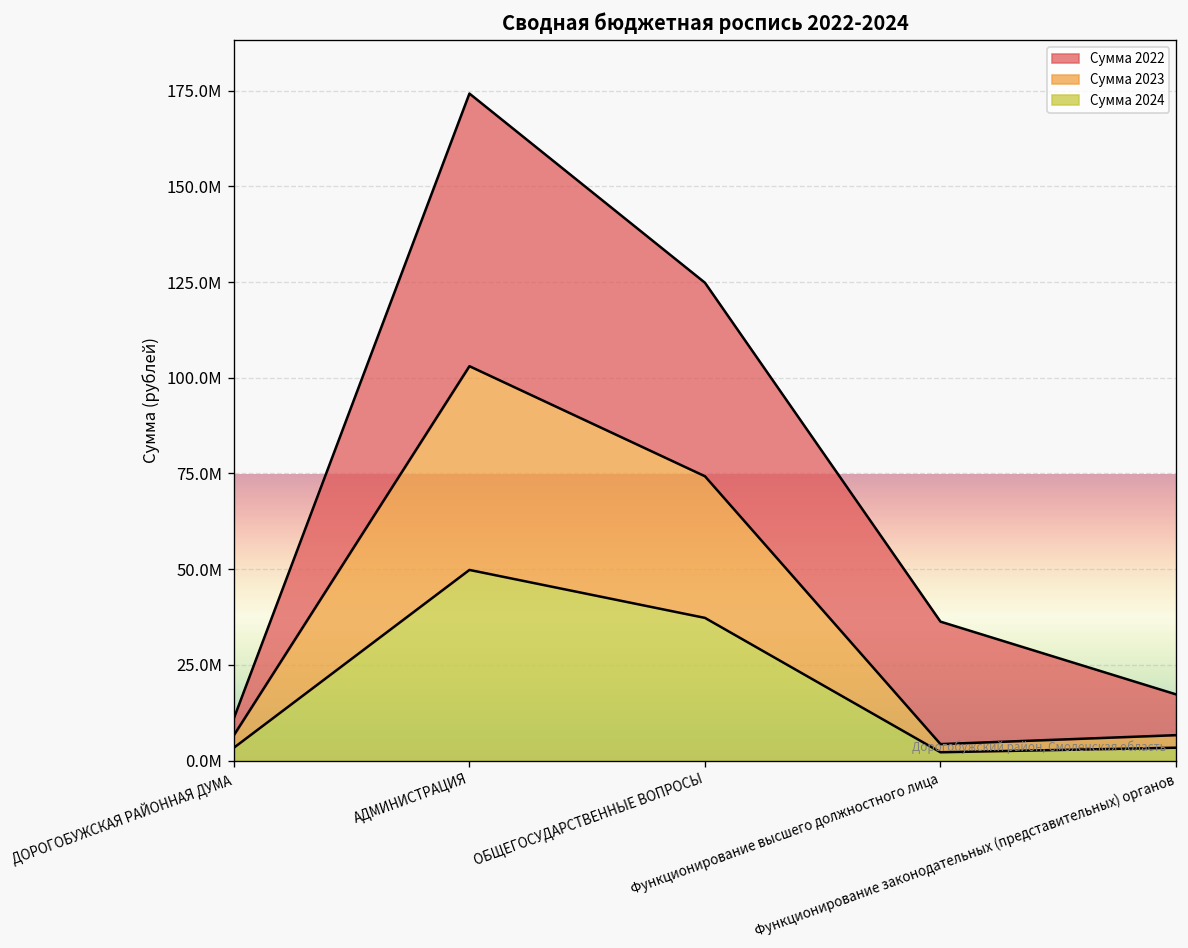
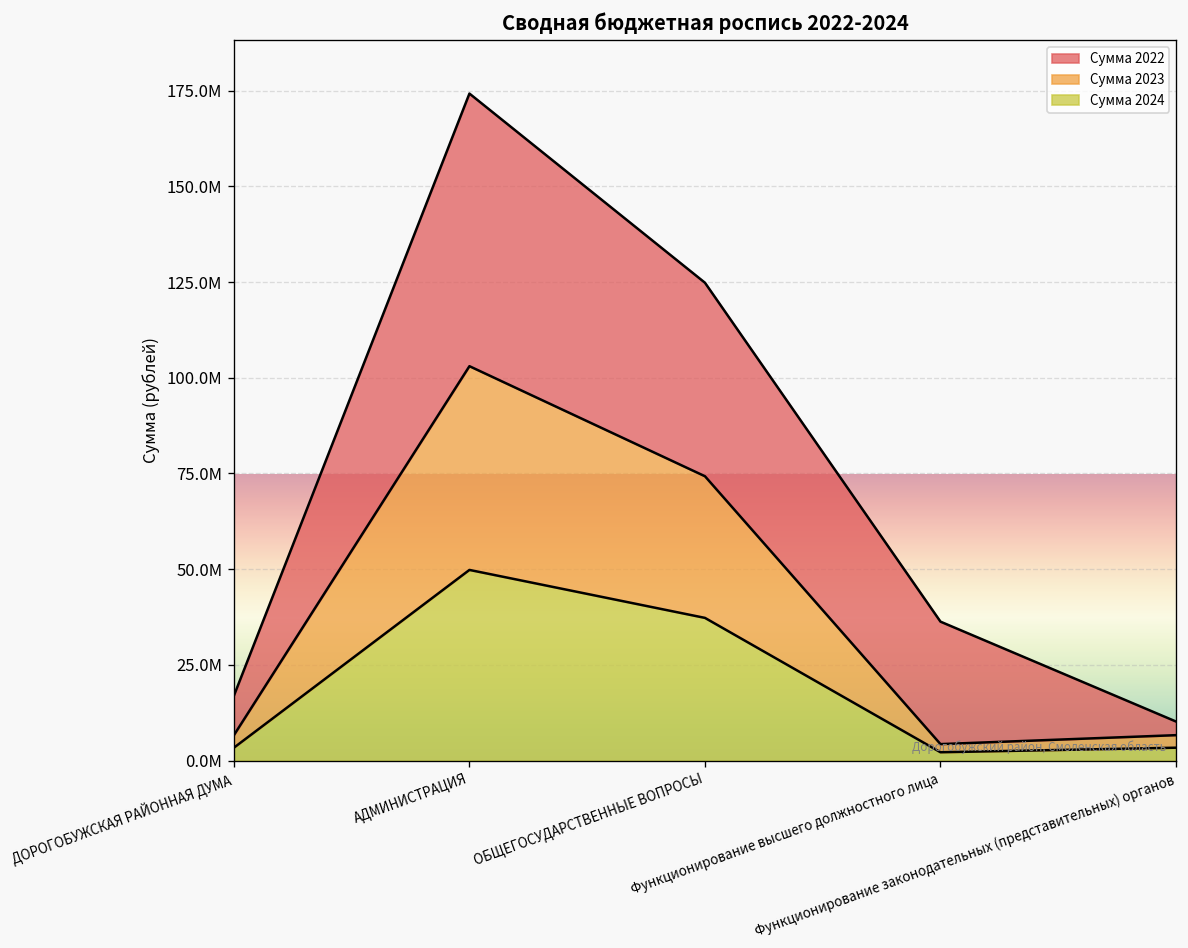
Сумма 2022, ДОРОГОБУЖСКАЯ РАЙОННАЯ ДУМА: 4000000 -> 10000000
Сумма 2022, Функционирование законодательных (представительных) органов: 11000000 -> 4000000
